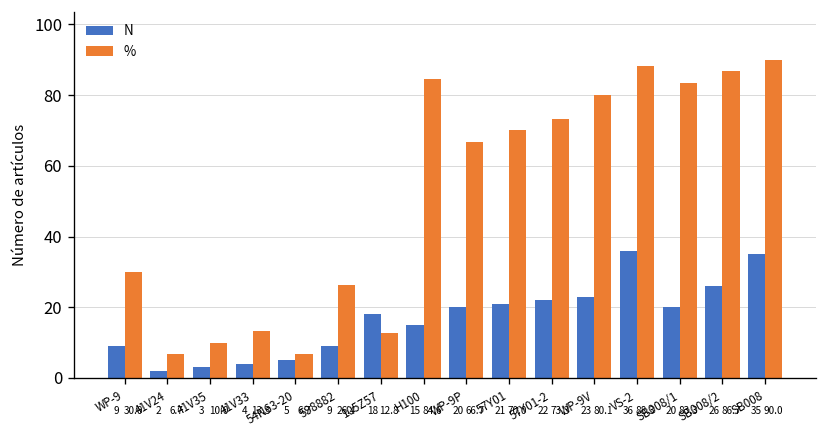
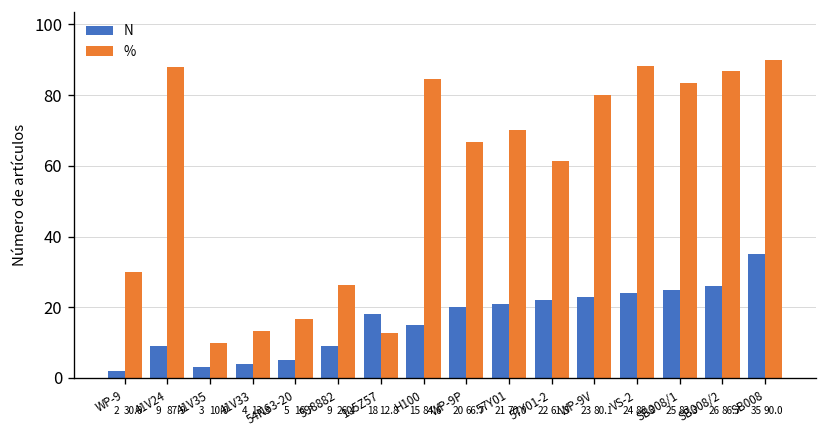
N, WP-9: 9 -> 2
N, 41V24: 2 -> 9
%, 41V24: 6.7 -> 87.9
%, 54N63-20: 6.7 -> 16.7
%, 57Y01-2: 73.3 -> 61.5
N, VS-2: 36 -> 24
N, SB008/1: 20 -> 25
